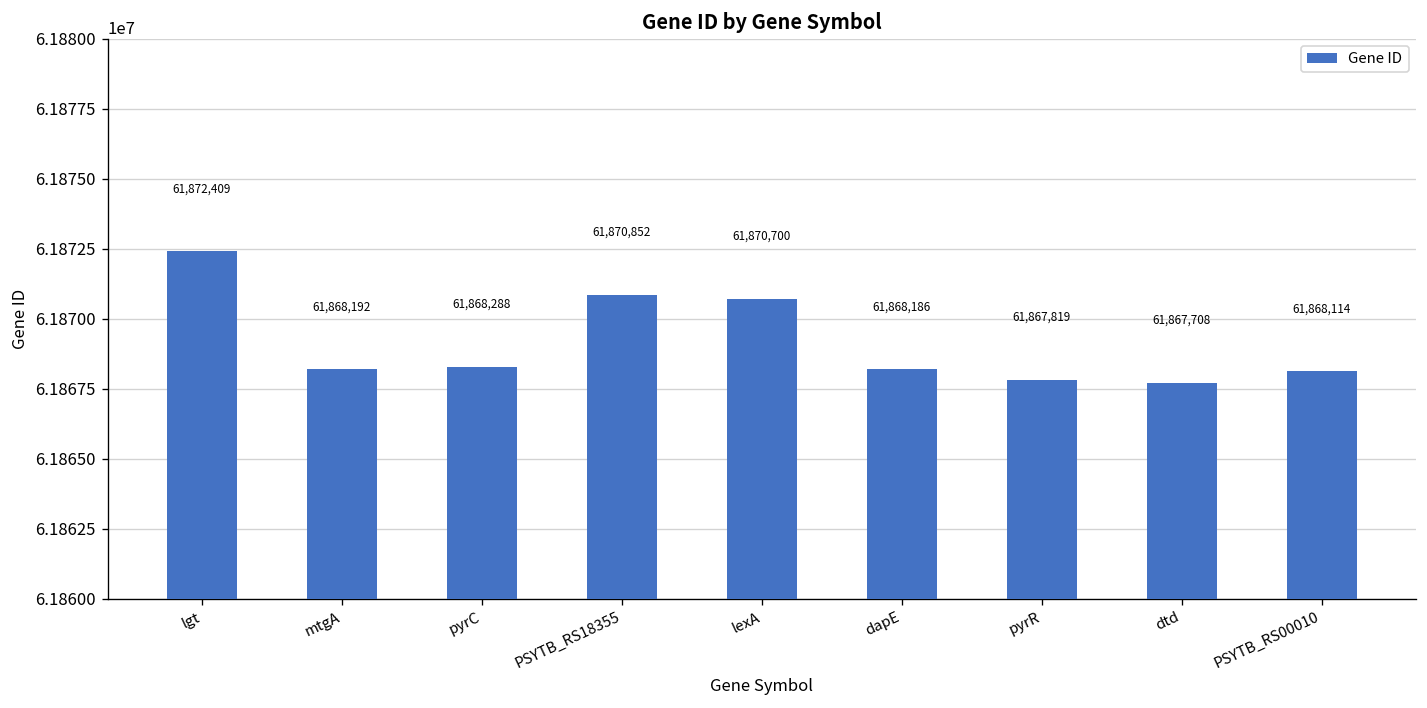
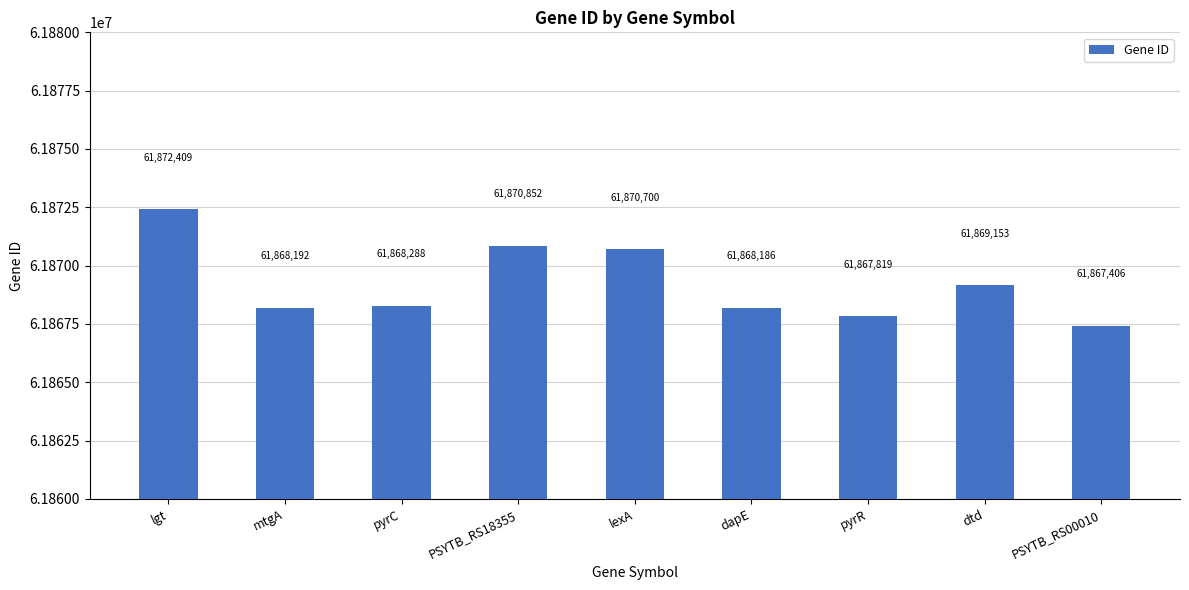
dtd: 61,867,708 -> 61,869,153
PSYTB_RS00010: 61,868,114 -> 61,867,406
